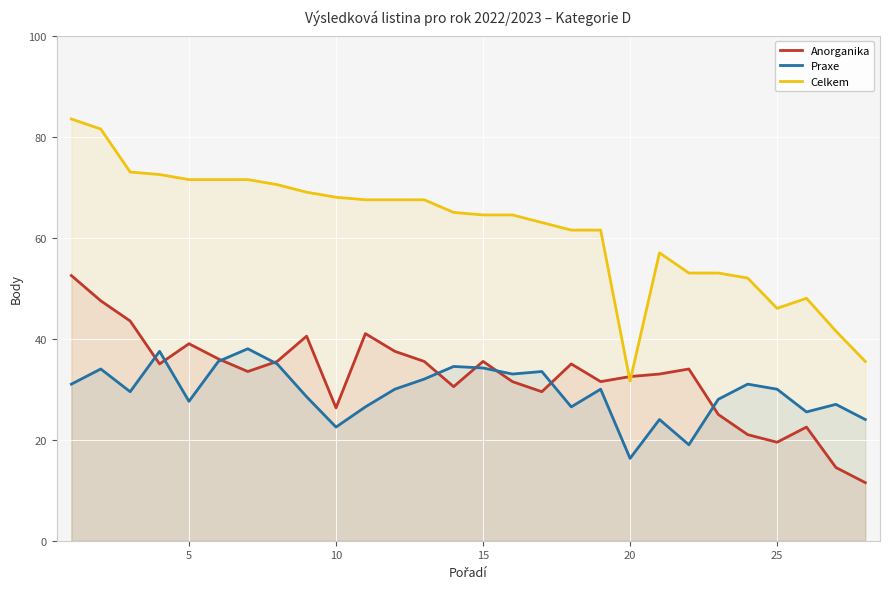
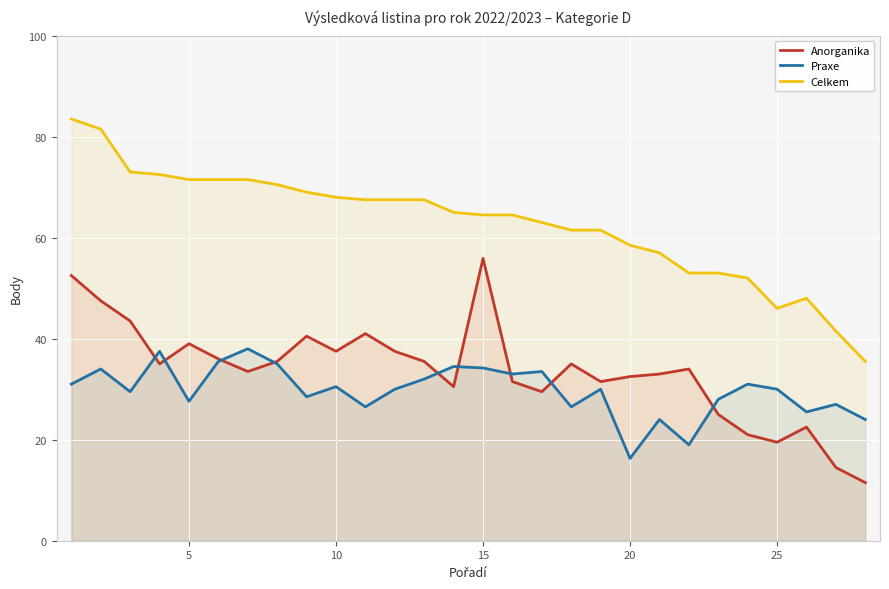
Anorganika, 10: 26 -> 38
Praxe, 10: 23 -> 31
Anorganika, 15: 36 -> 56
Celkem, 20: 32 -> 59
